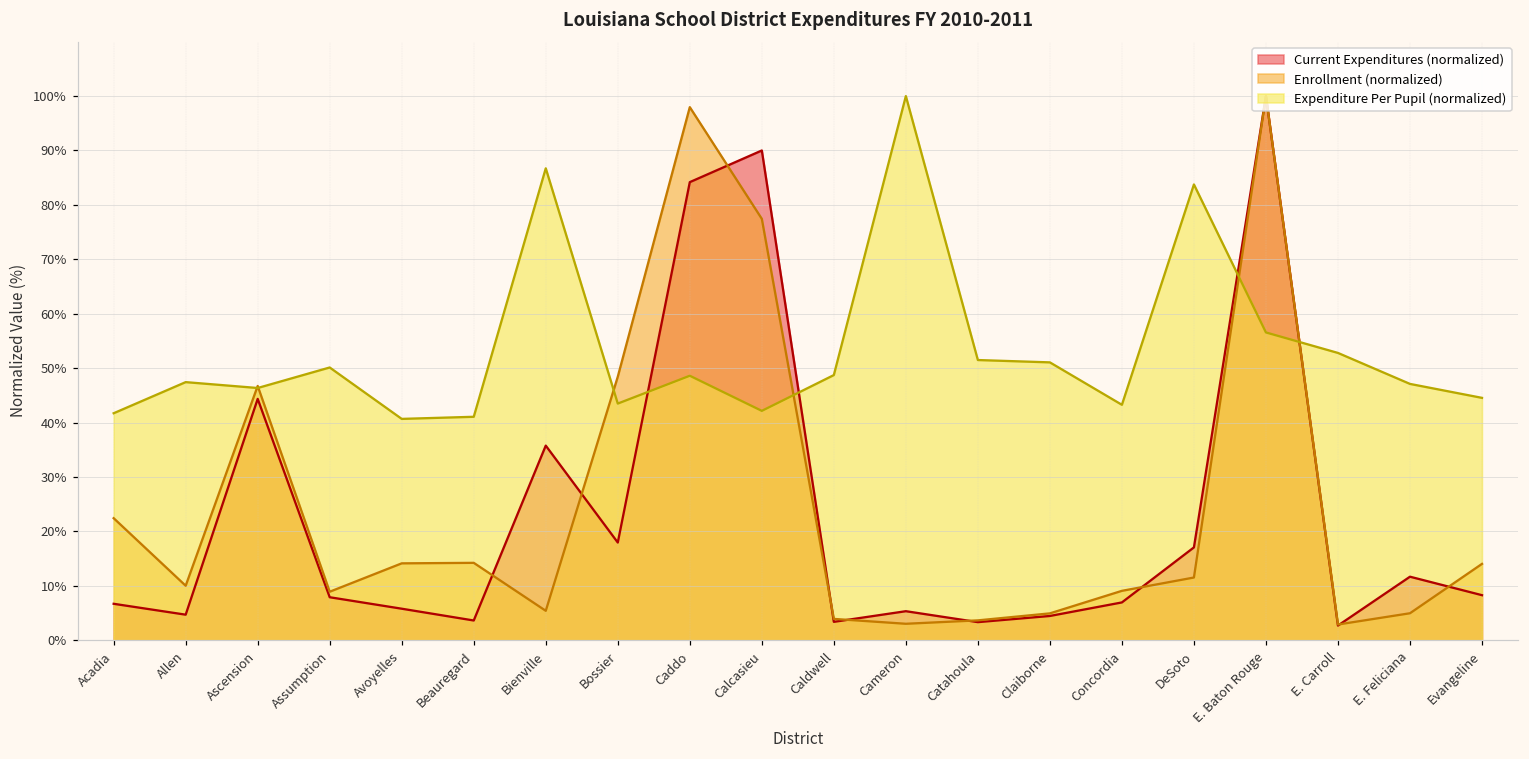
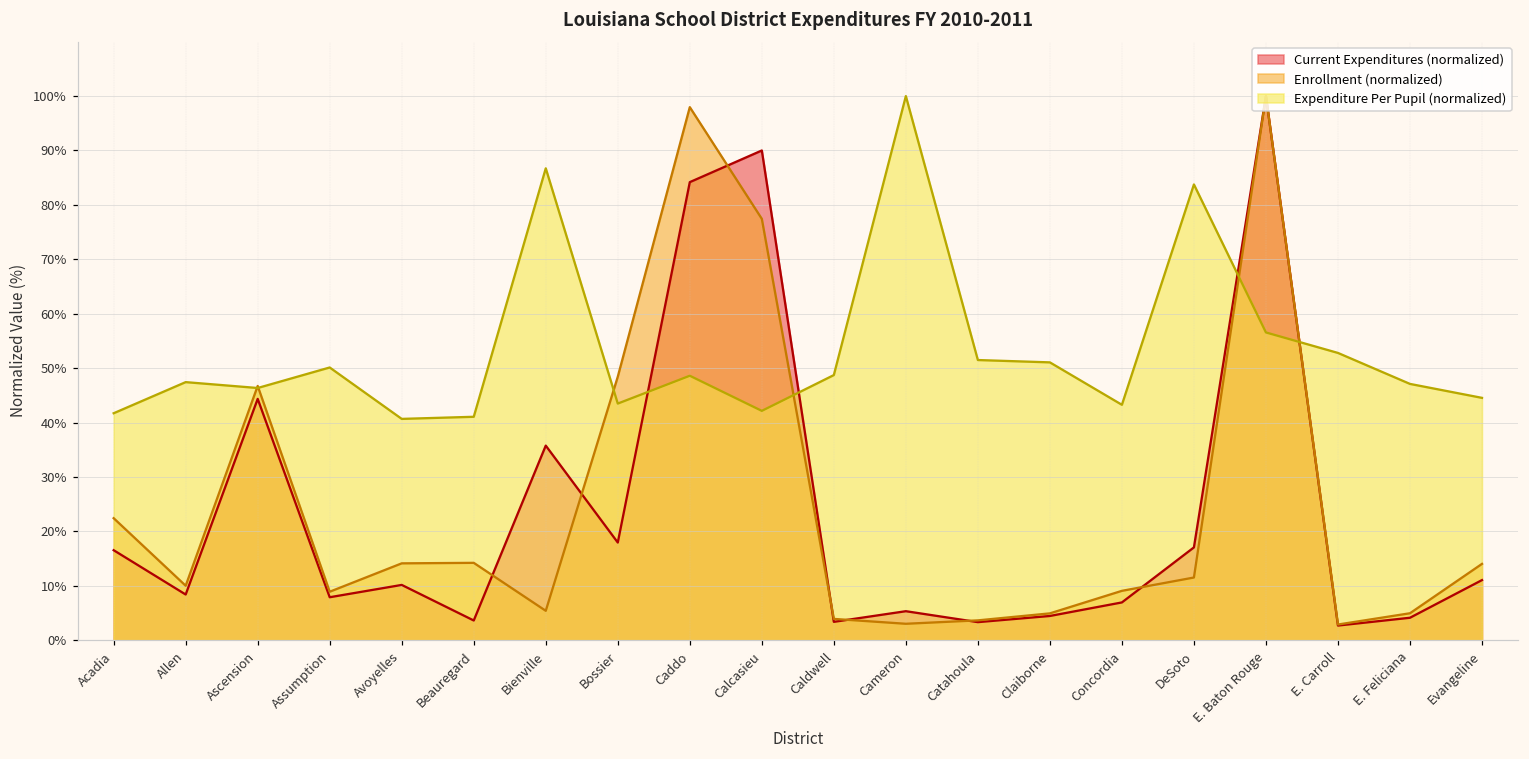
Current Expenditures (normalized), Acadia: 7% -> 17%
Current Expenditures (normalized), Allen: 5% -> 8%
Current Expenditures (normalized), Avoyelles: 6% -> 10%
Current Expenditures (normalized), E. Feliciana: 12% -> 4%
Current Expenditures (normalized), Evangeline: 8% -> 11%
